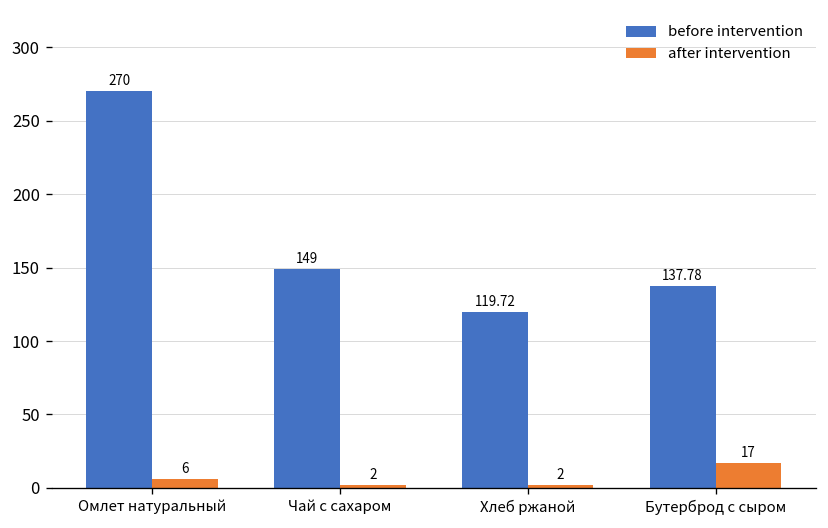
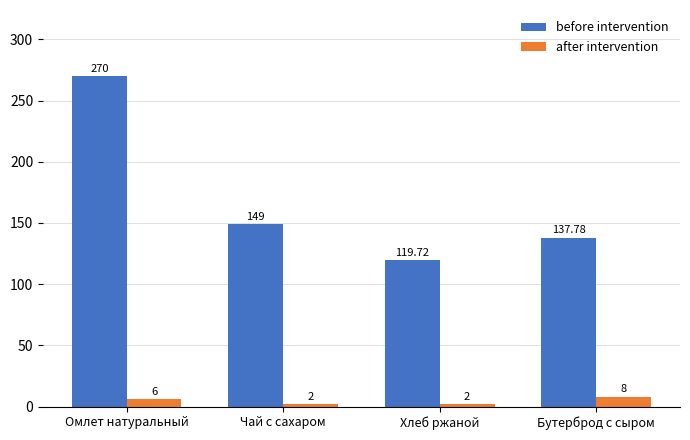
after intervention, Бутерброд с сыром: 17 -> 8
